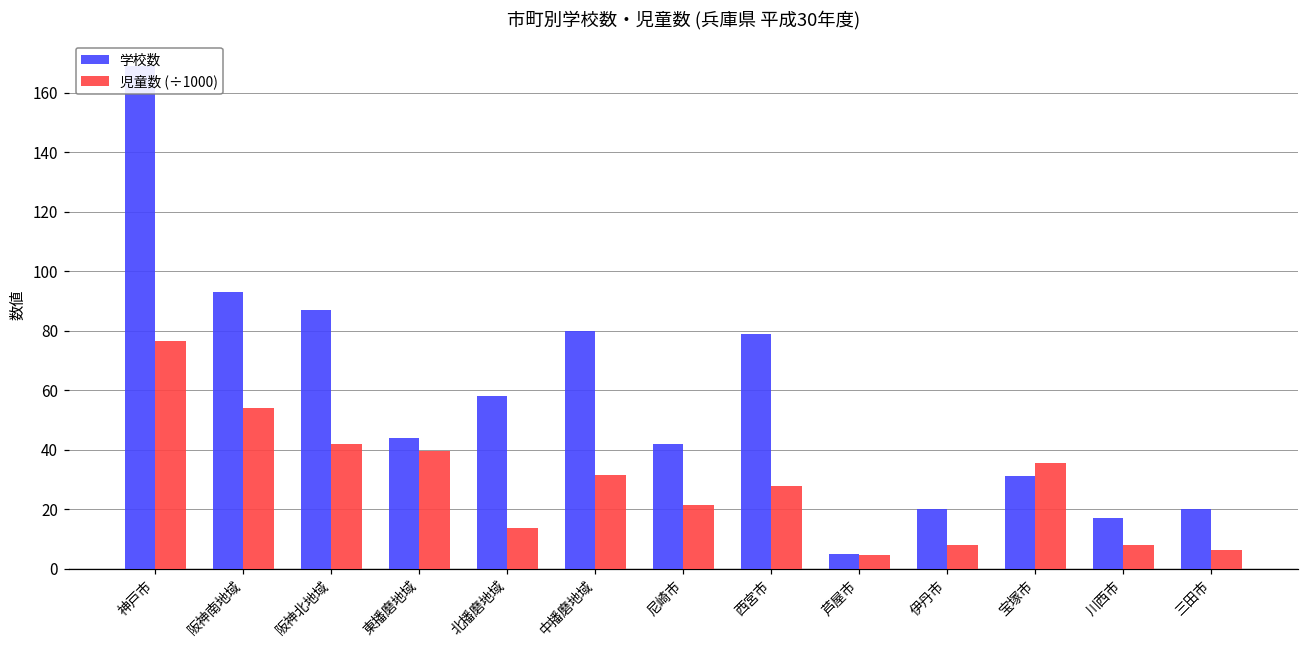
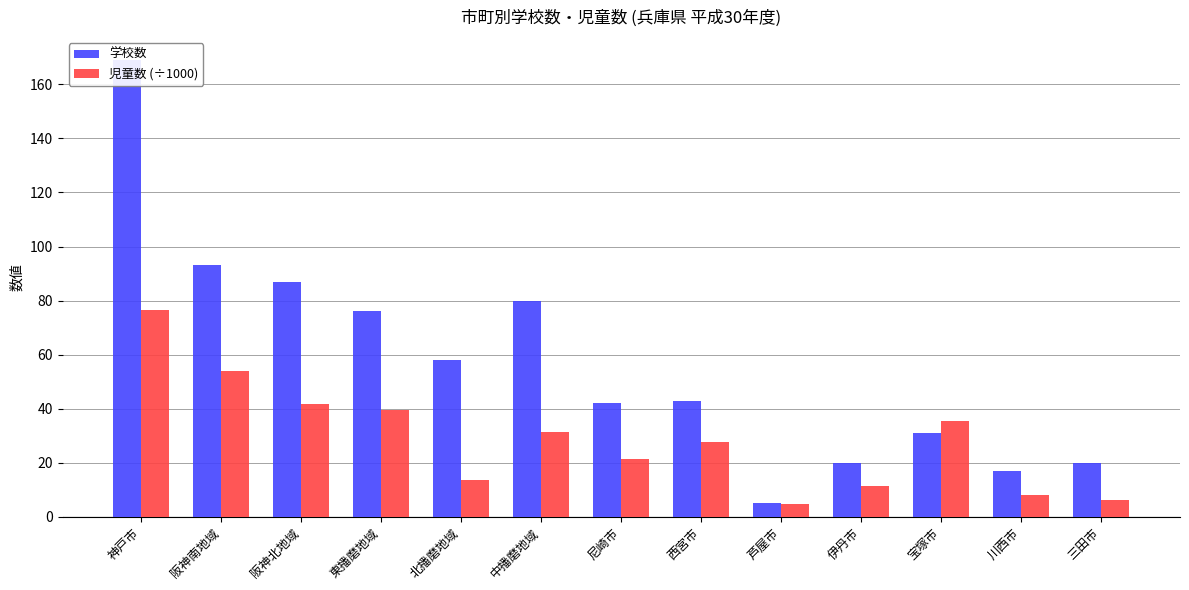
学校数, 東播磨地域: 44 -> 76
学校数, 西宮市: 79 -> 43
児童数 (÷1000), 伊丹市: 8 -> 11
